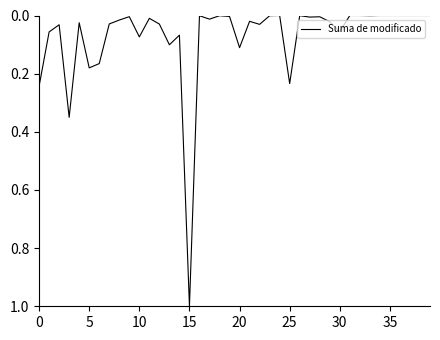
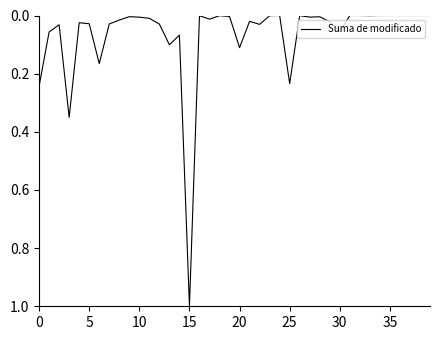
5: 0.18 -> 0.03
10: 0.07 -> 0.01
